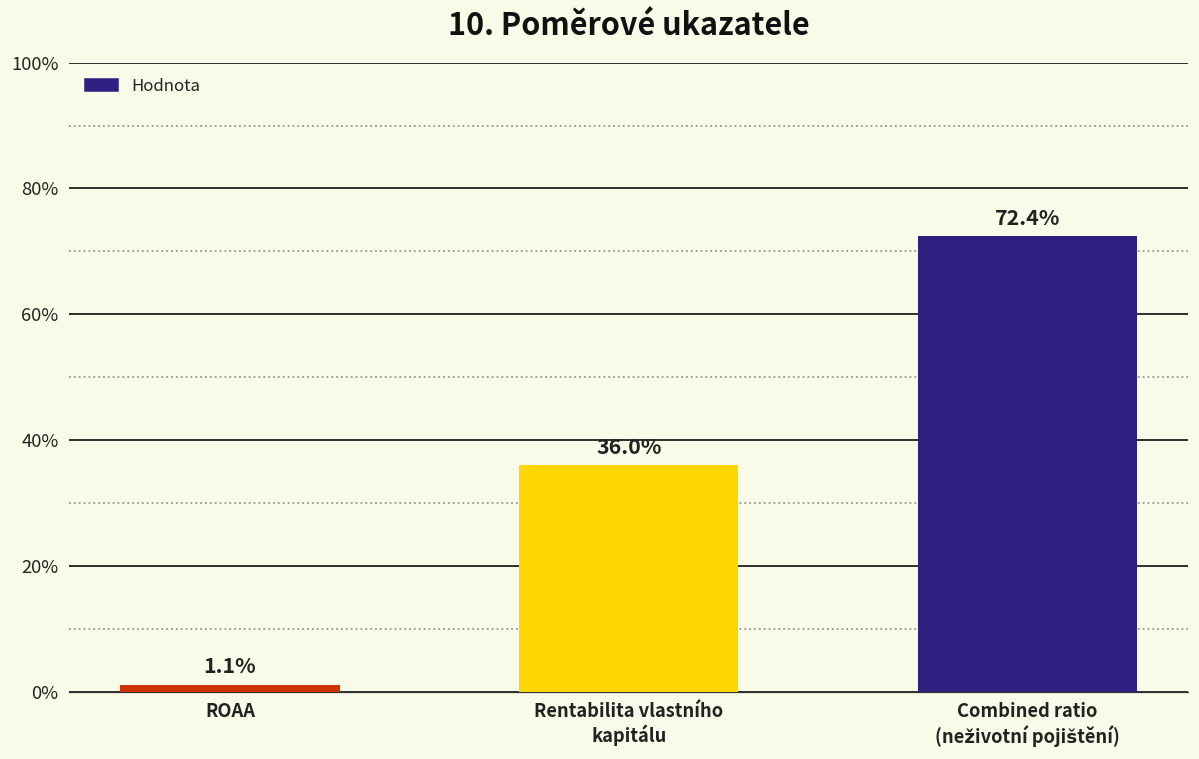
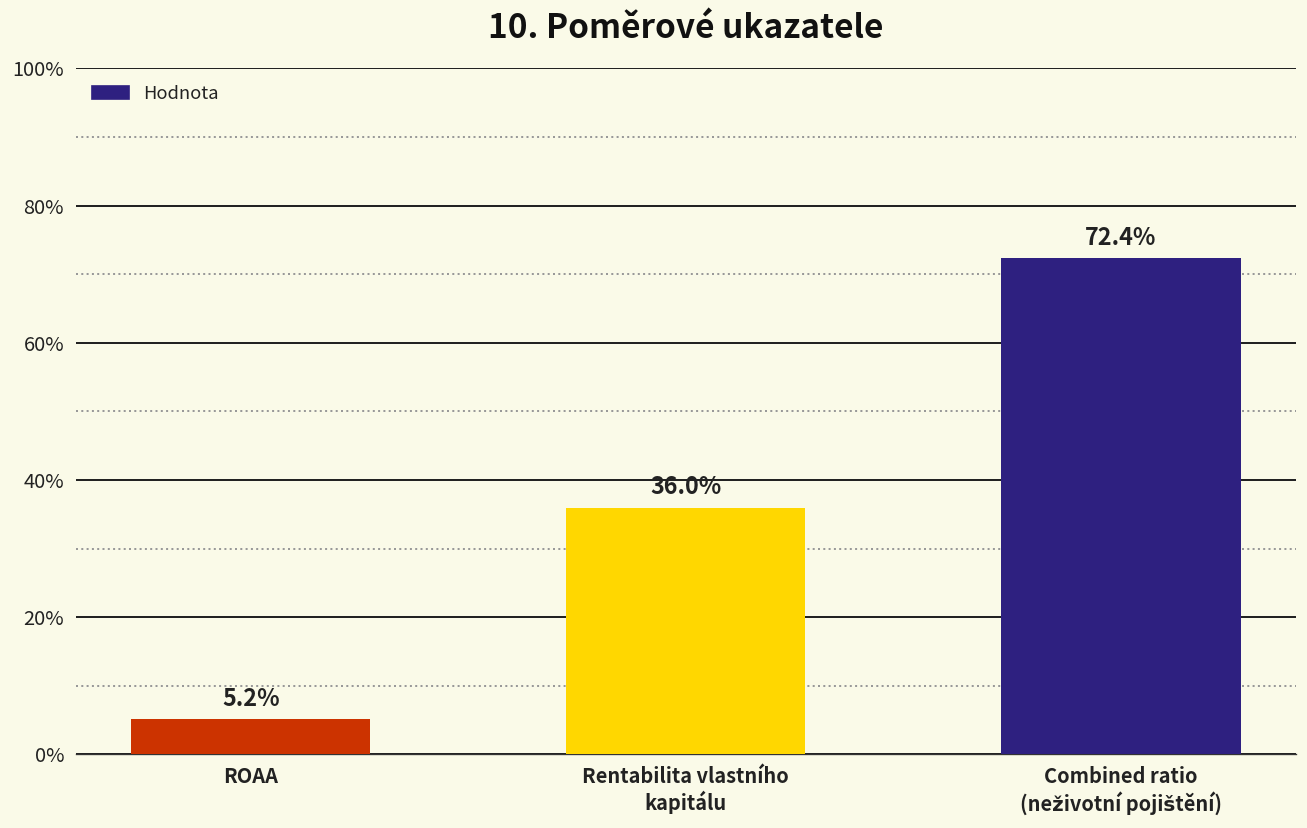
ROAA: 1.1% -> 5.2%
